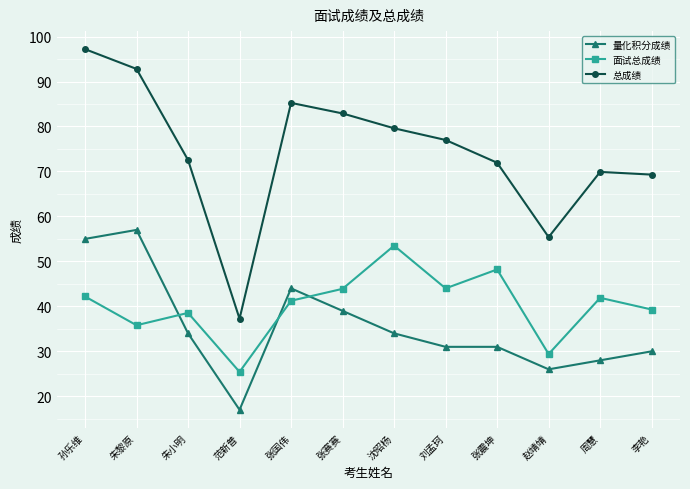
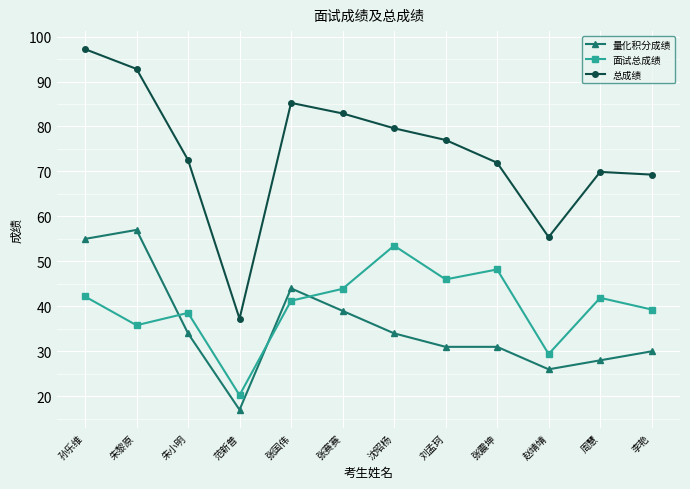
面试总成绩, 范新普: 25 -> 20
面试总成绩, 刘孟珂: 44 -> 46
